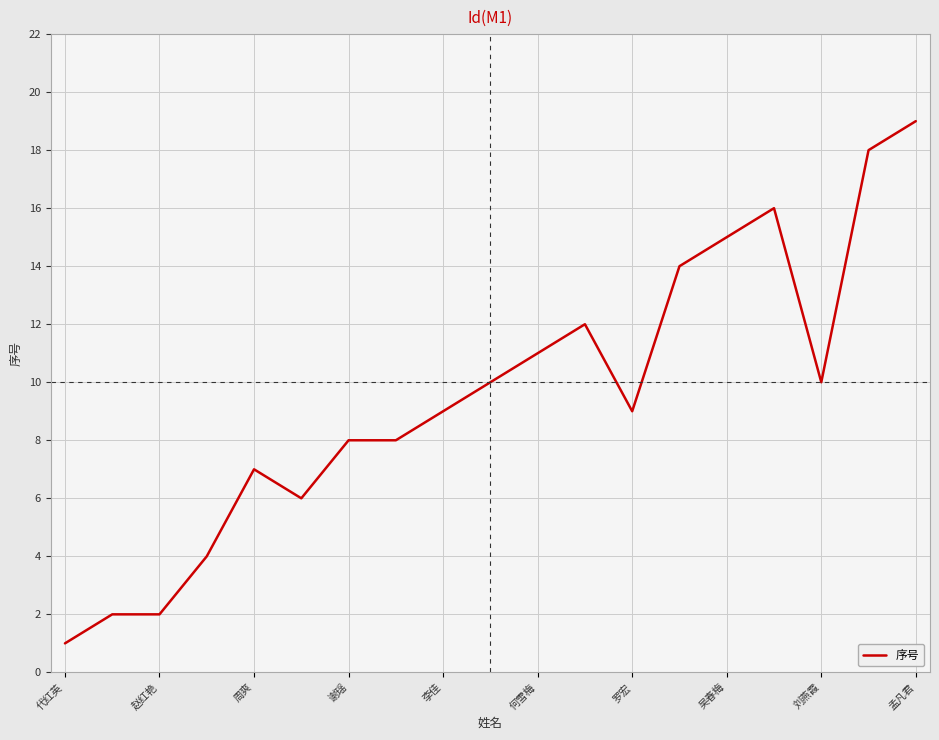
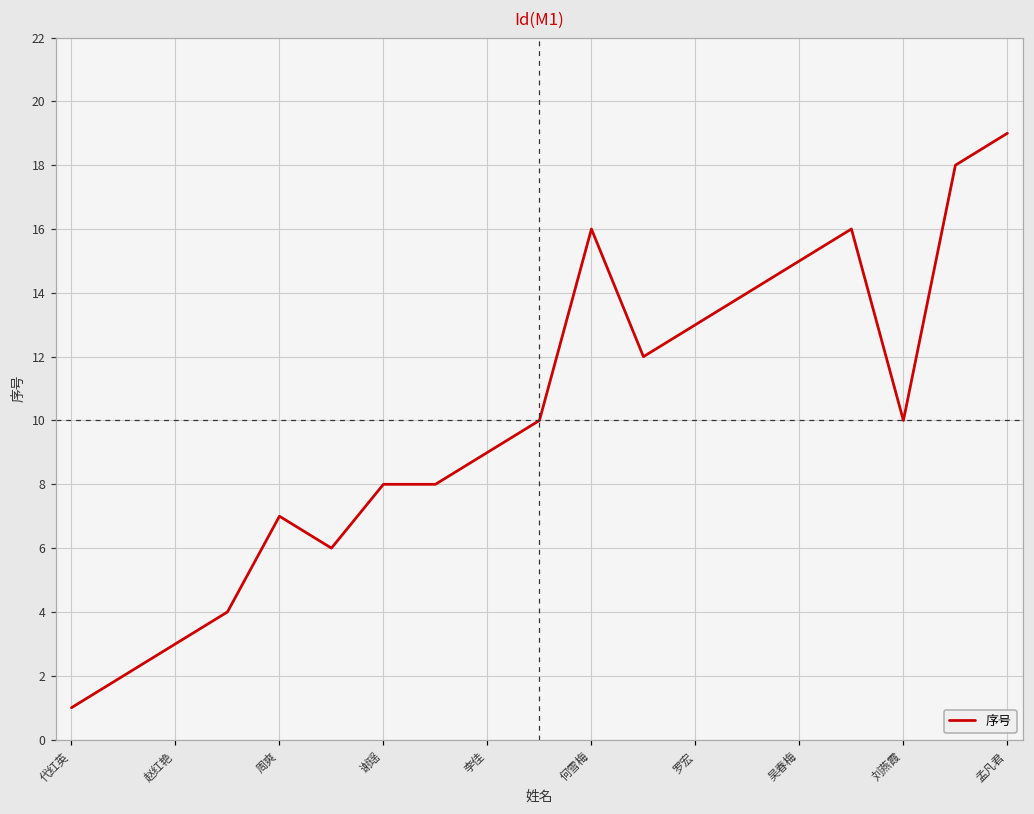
赵红艳: 2 -> 3
何雪梅: 11 -> 16
罗宏: 9 -> 13
